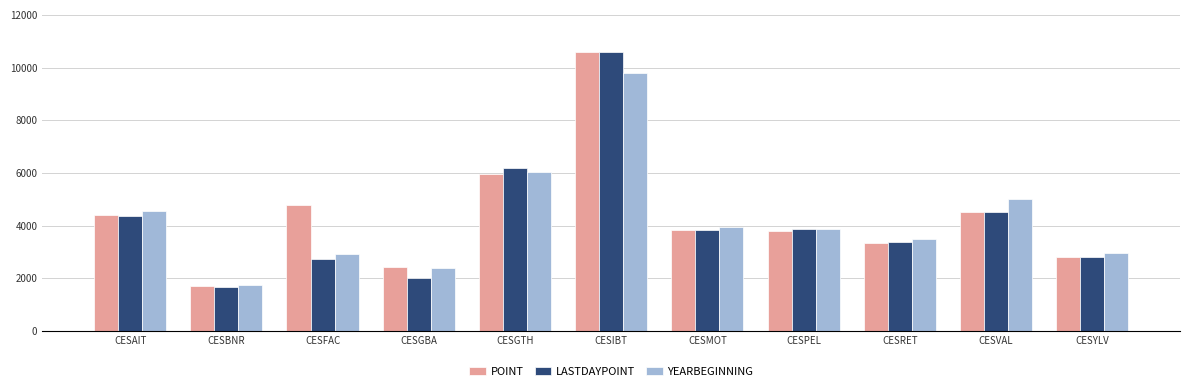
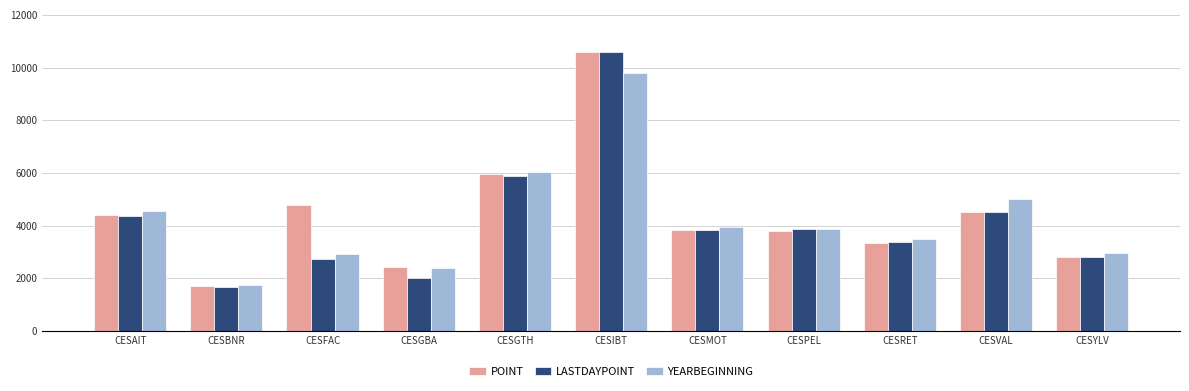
LASTDAYPOINT, CESGTH: 6200 -> 5900
